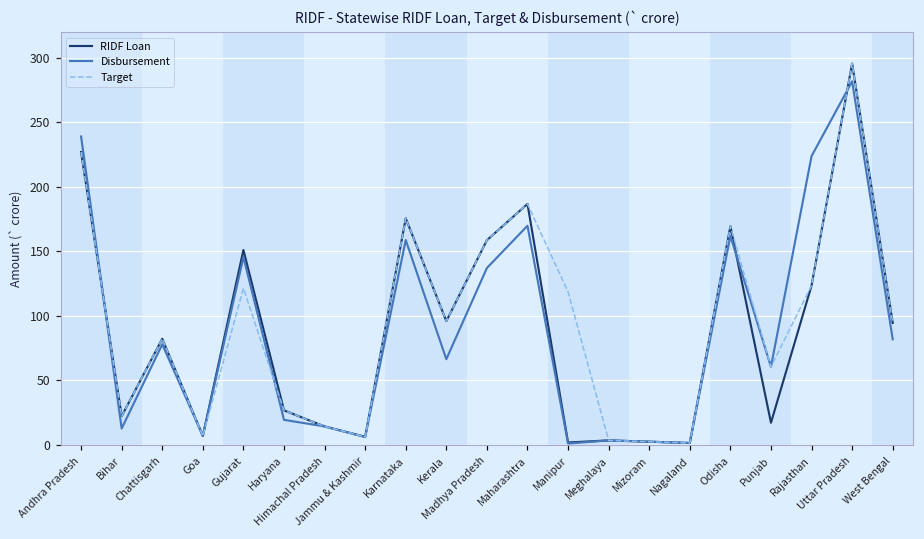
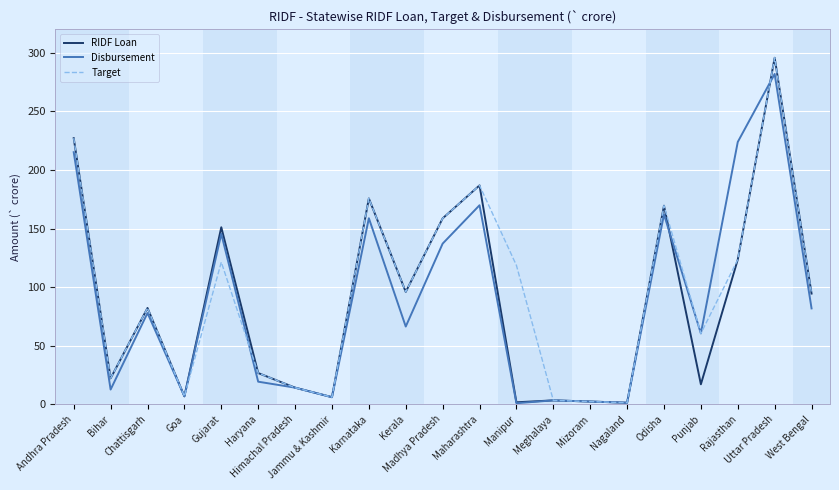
Disbursement, Andhra Pradesh: 239 -> 215
